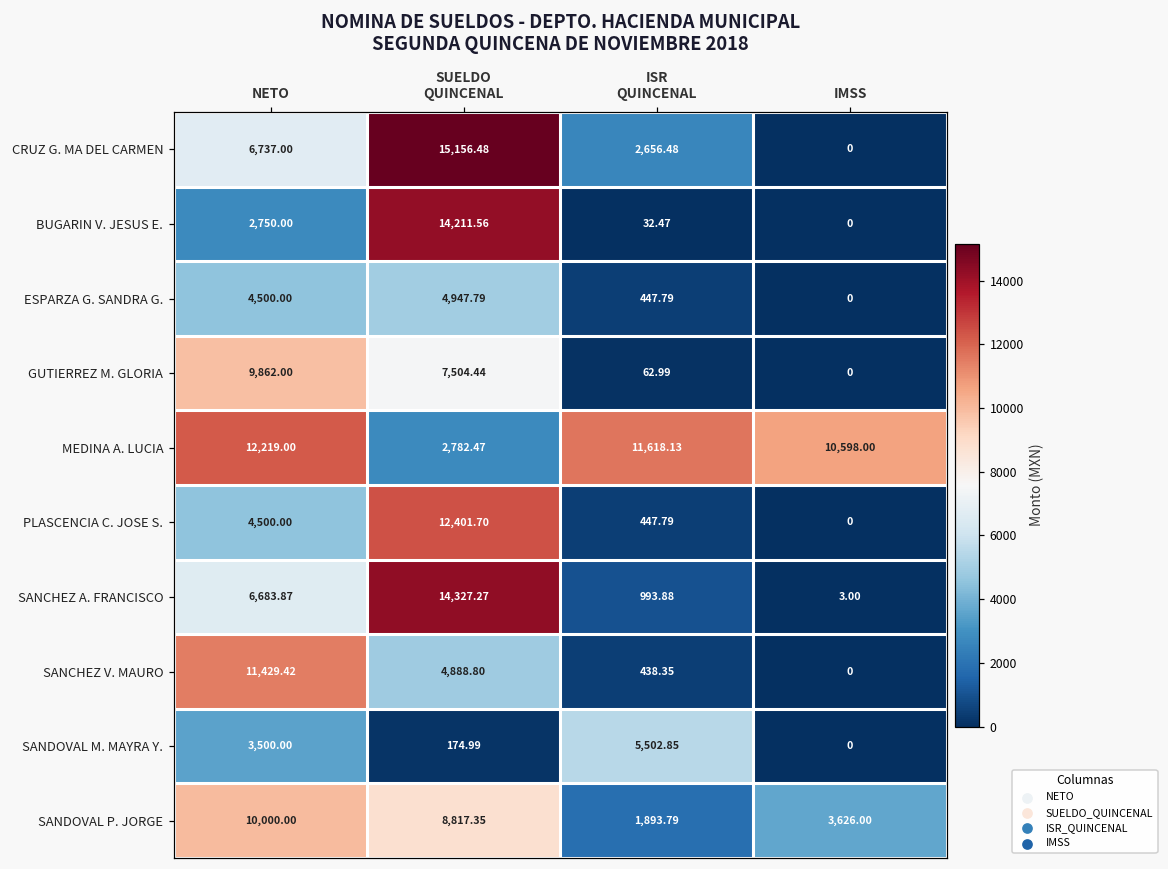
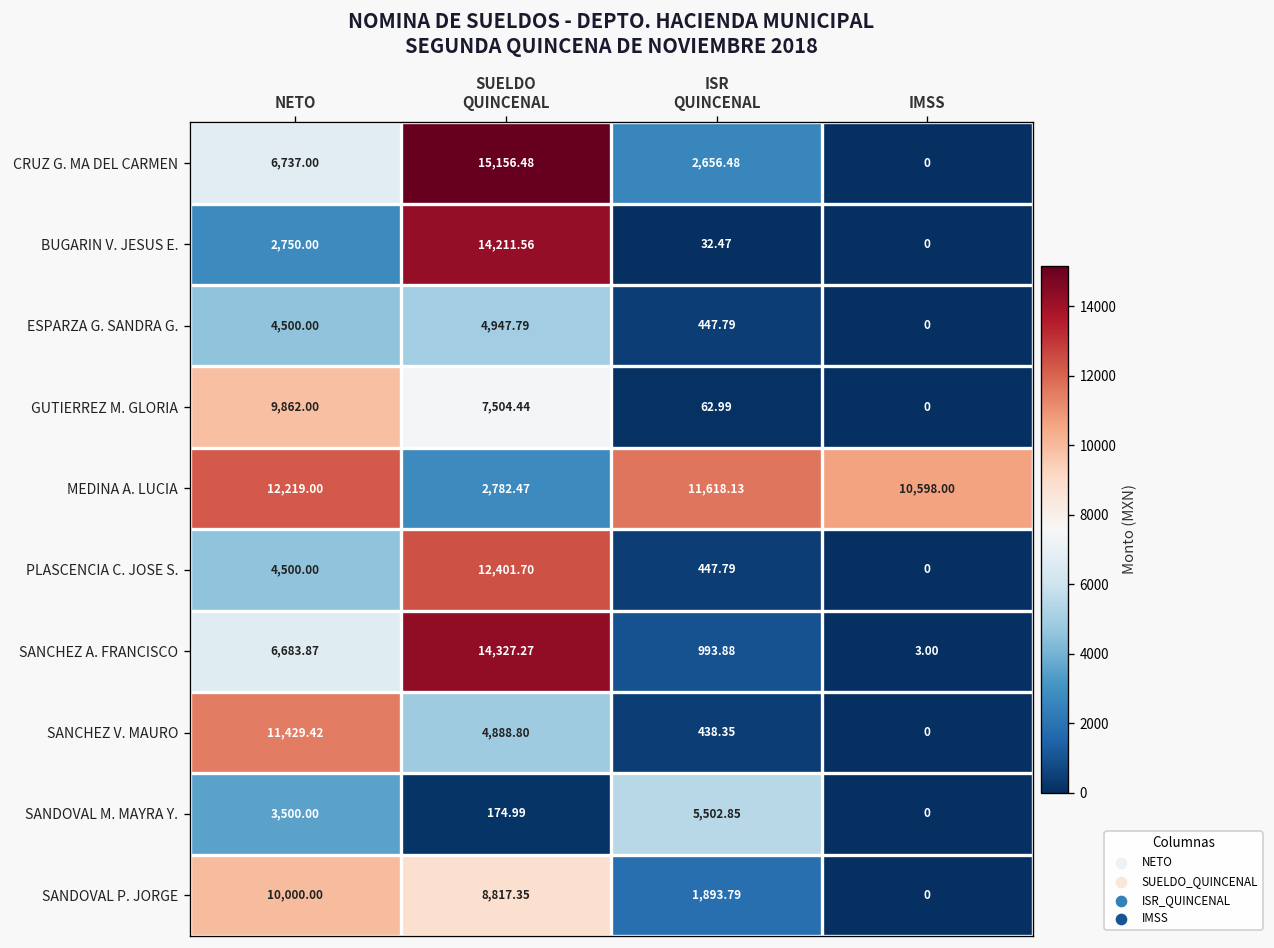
SANDOVAL P. JORGE, IMSS: 3,626.00 -> 0
